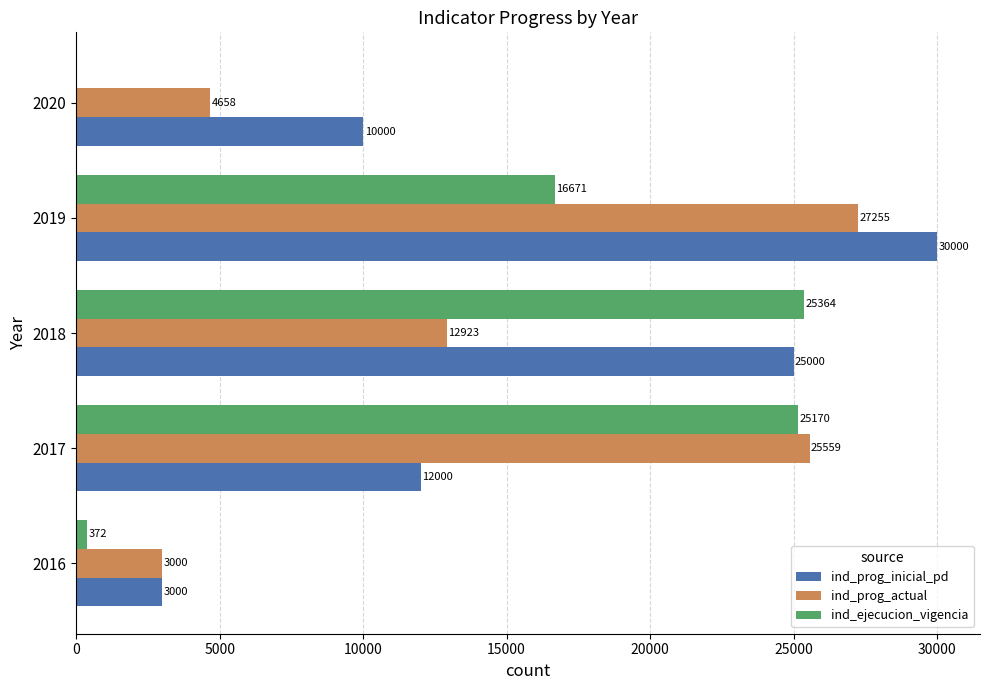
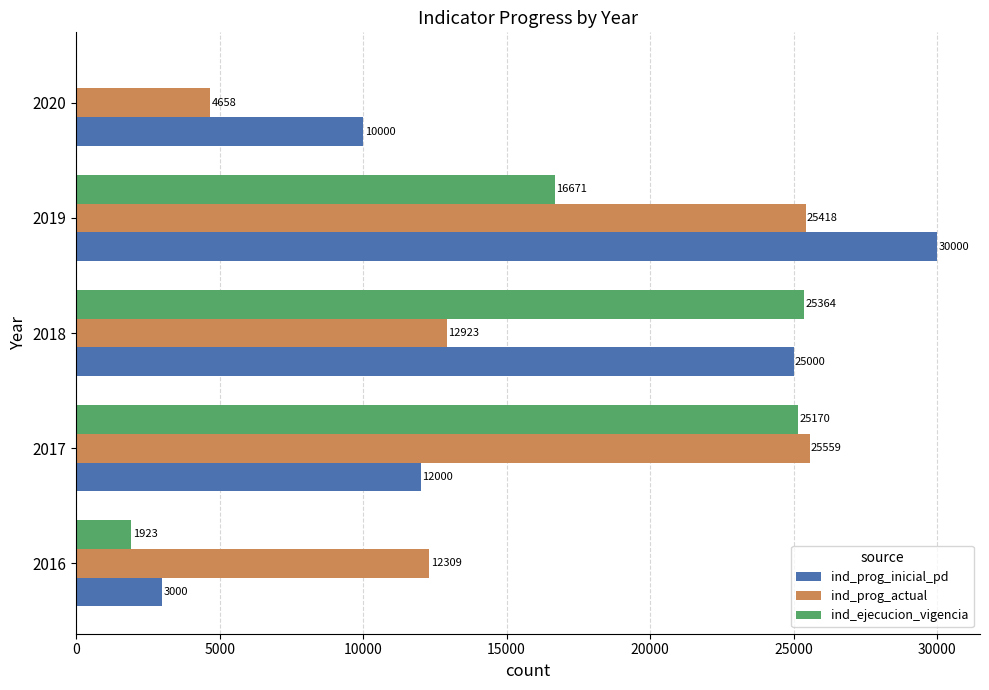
ind_prog_actual, 2019: 27255 -> 25418
ind_ejecucion_vigencia, 2016: 372 -> 1923
ind_prog_actual, 2016: 3000 -> 12309
